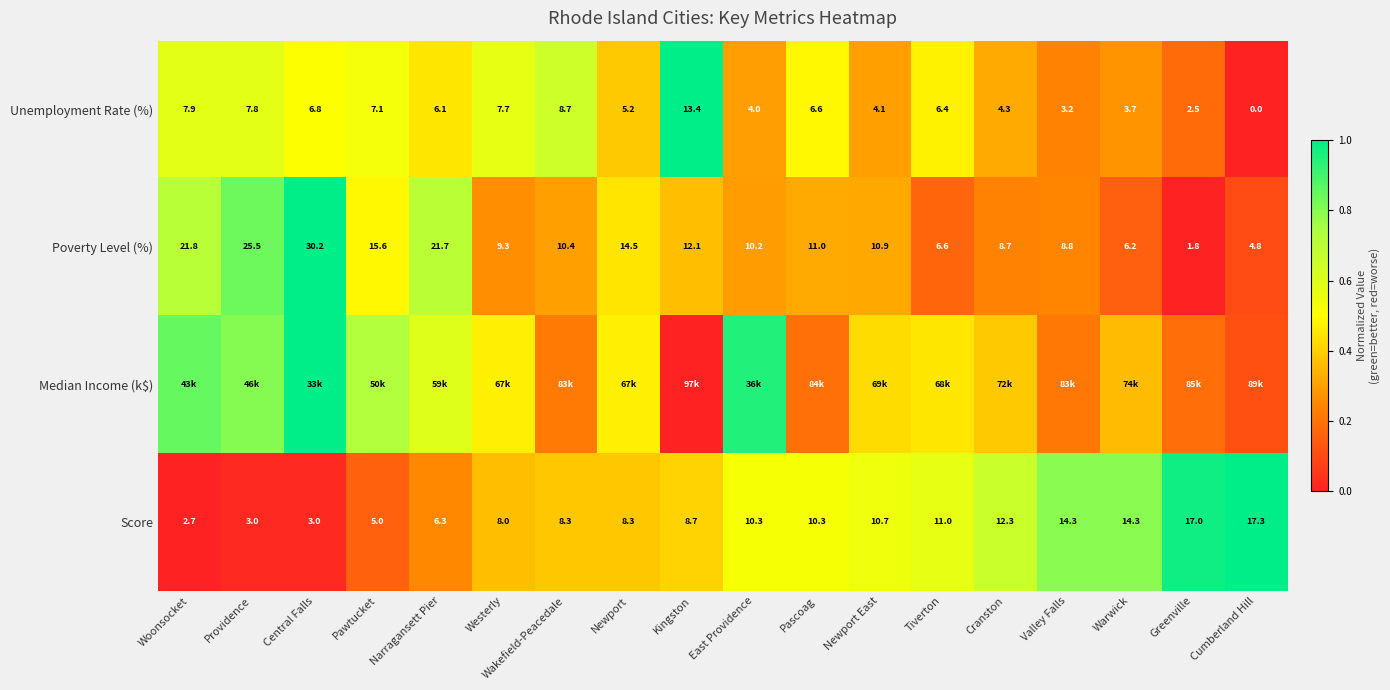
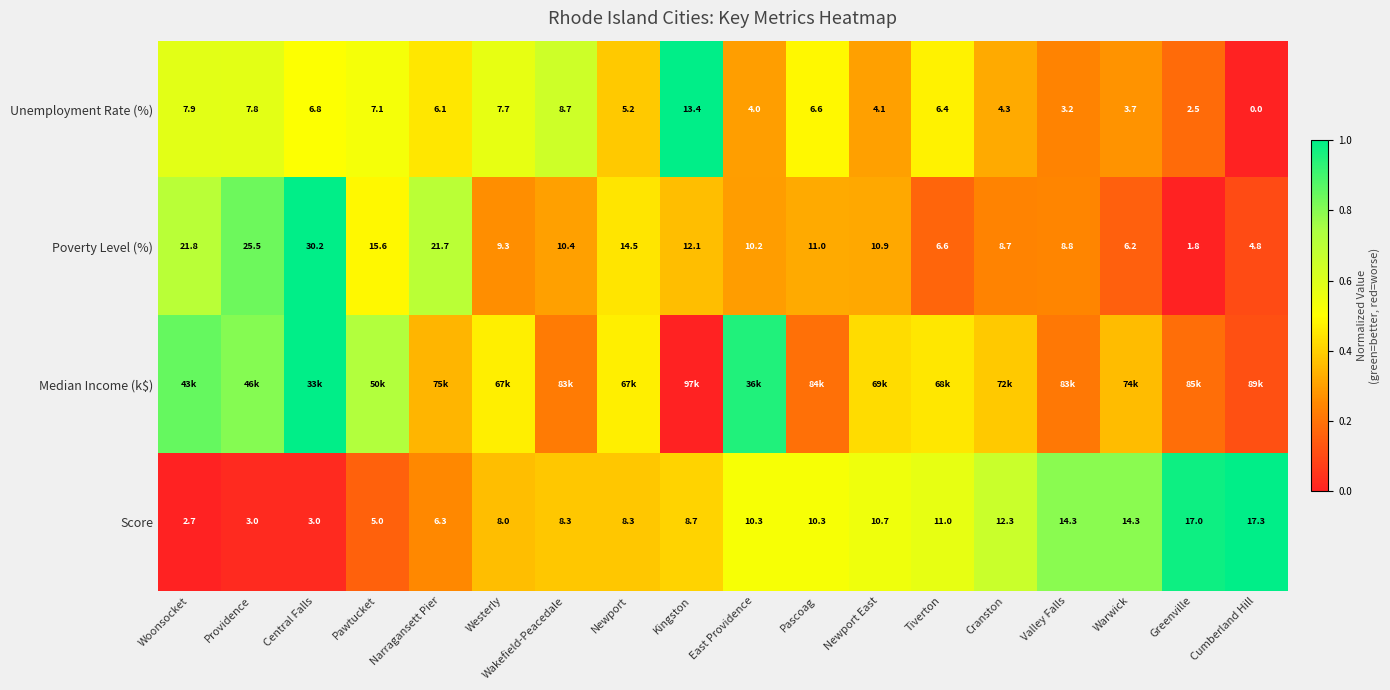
Median Income (k$), Narragansett Pier: 59k -> 75k
